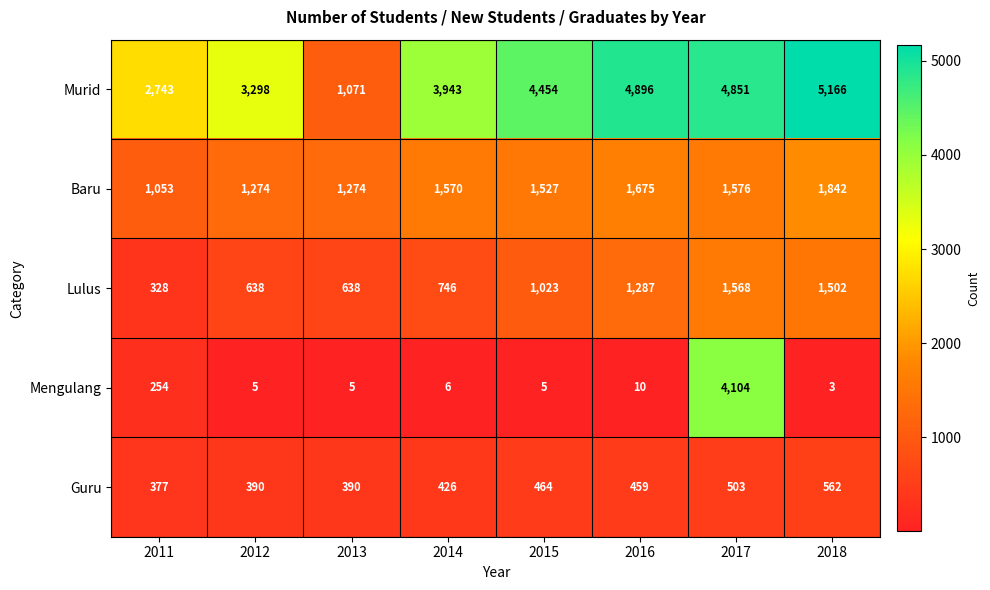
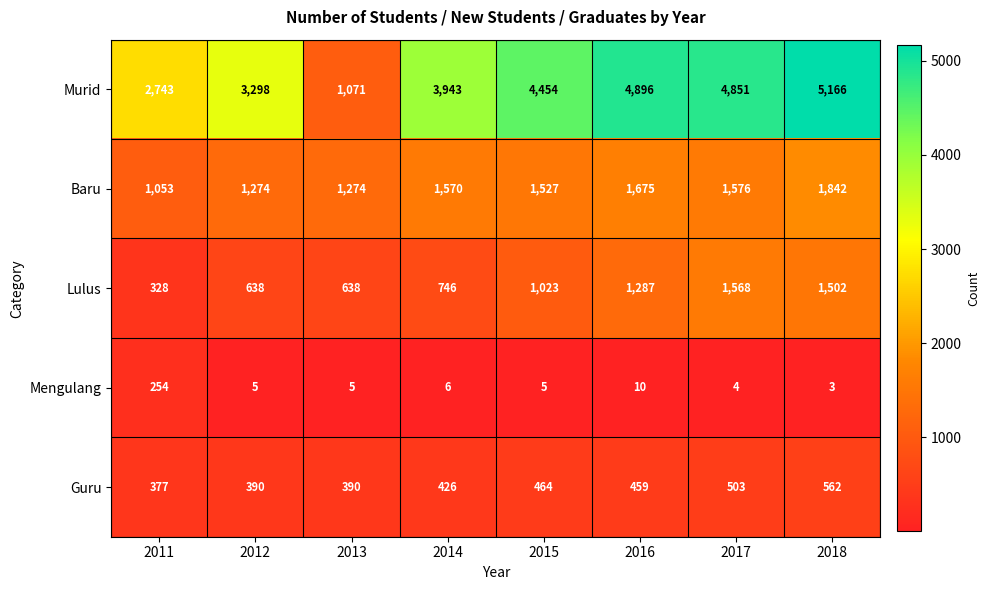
Mengulang, 2017: 4,104 -> 4
